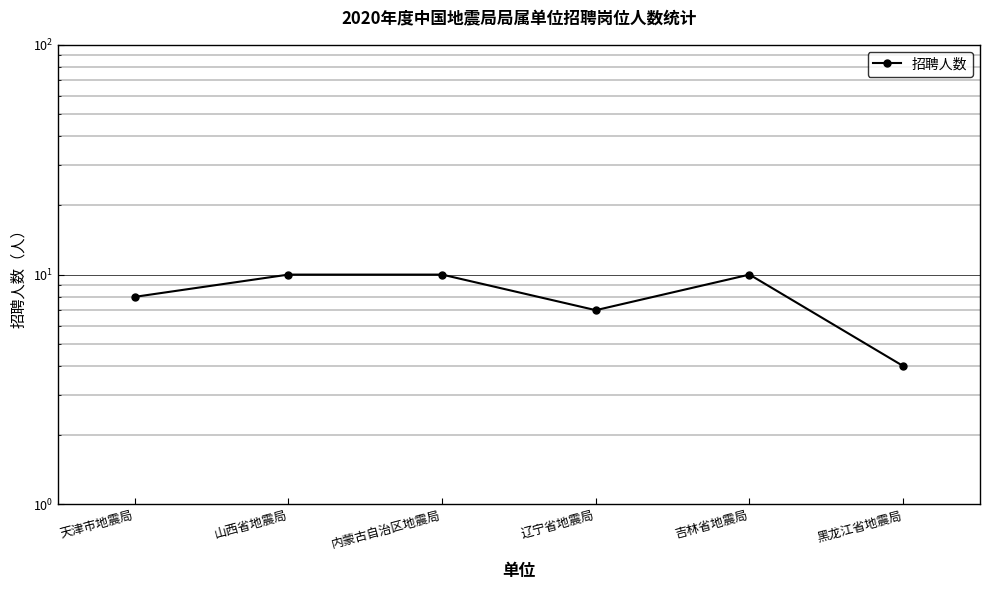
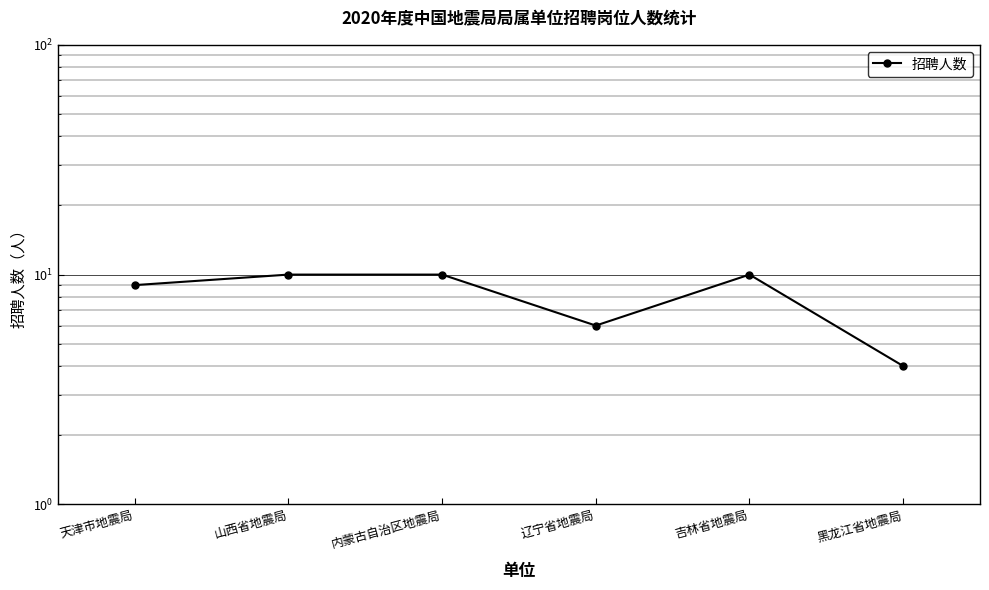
天津市地震局: 8 -> 9
辽宁省地震局: 7 -> 6
